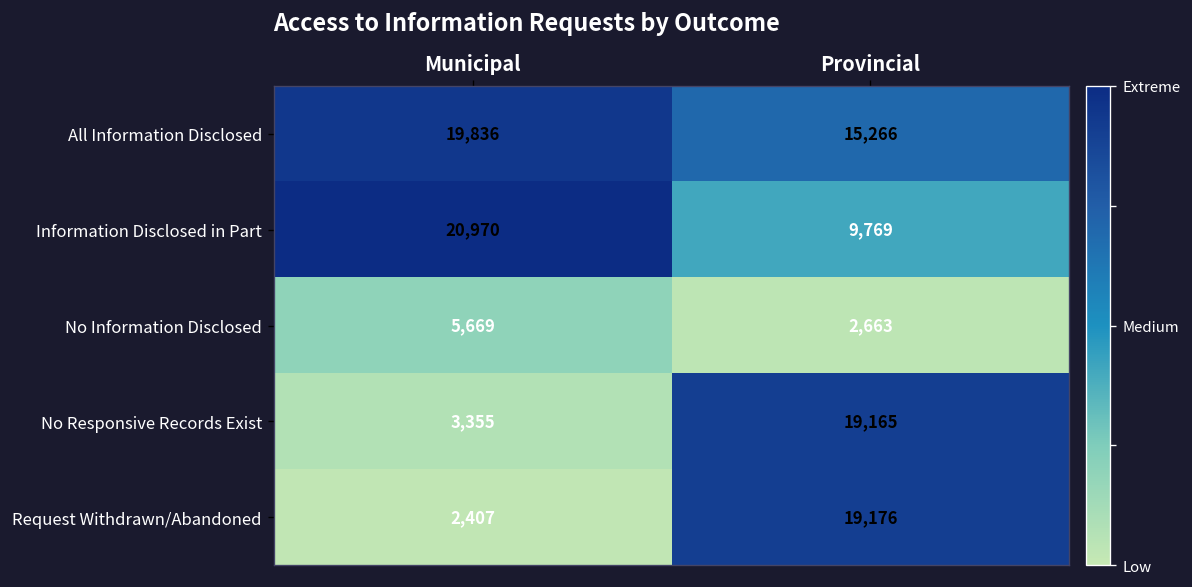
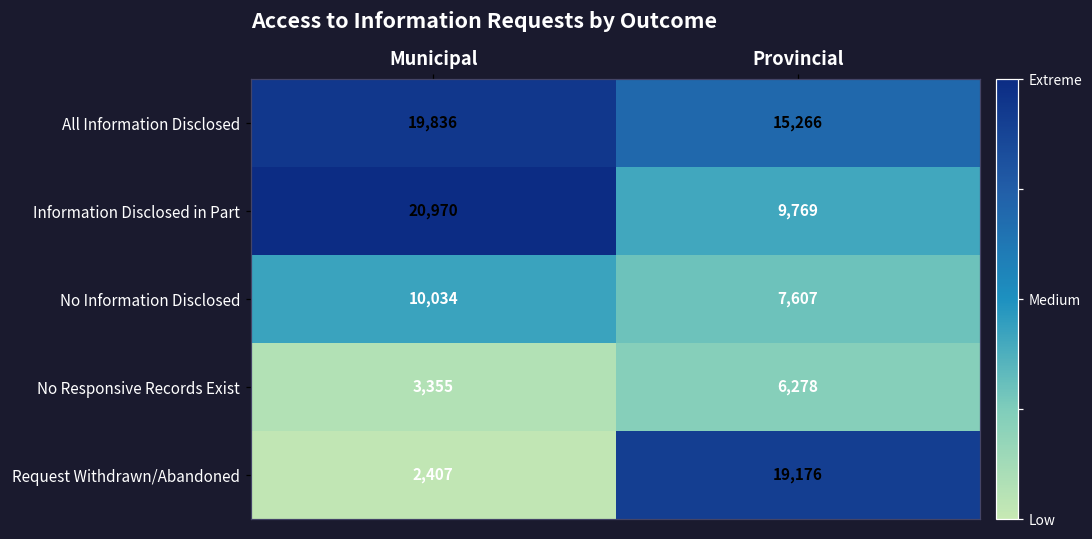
No Information Disclosed, Municipal: 5,669 -> 10,034
No Information Disclosed, Provincial: 2,663 -> 7,607
No Responsive Records Exist, Provincial: 19,165 -> 6,278
